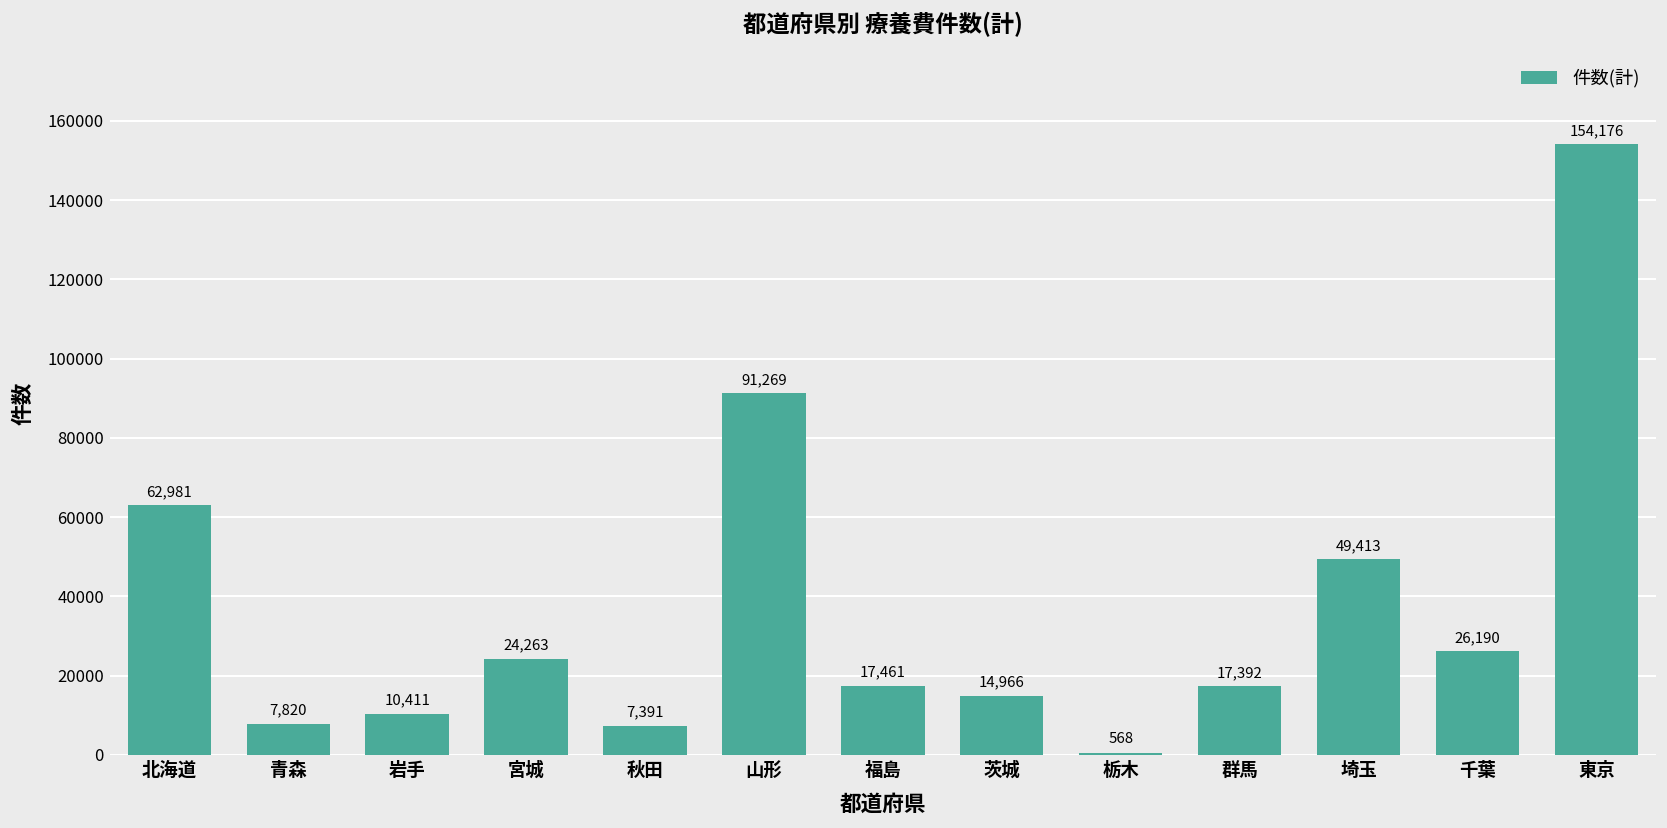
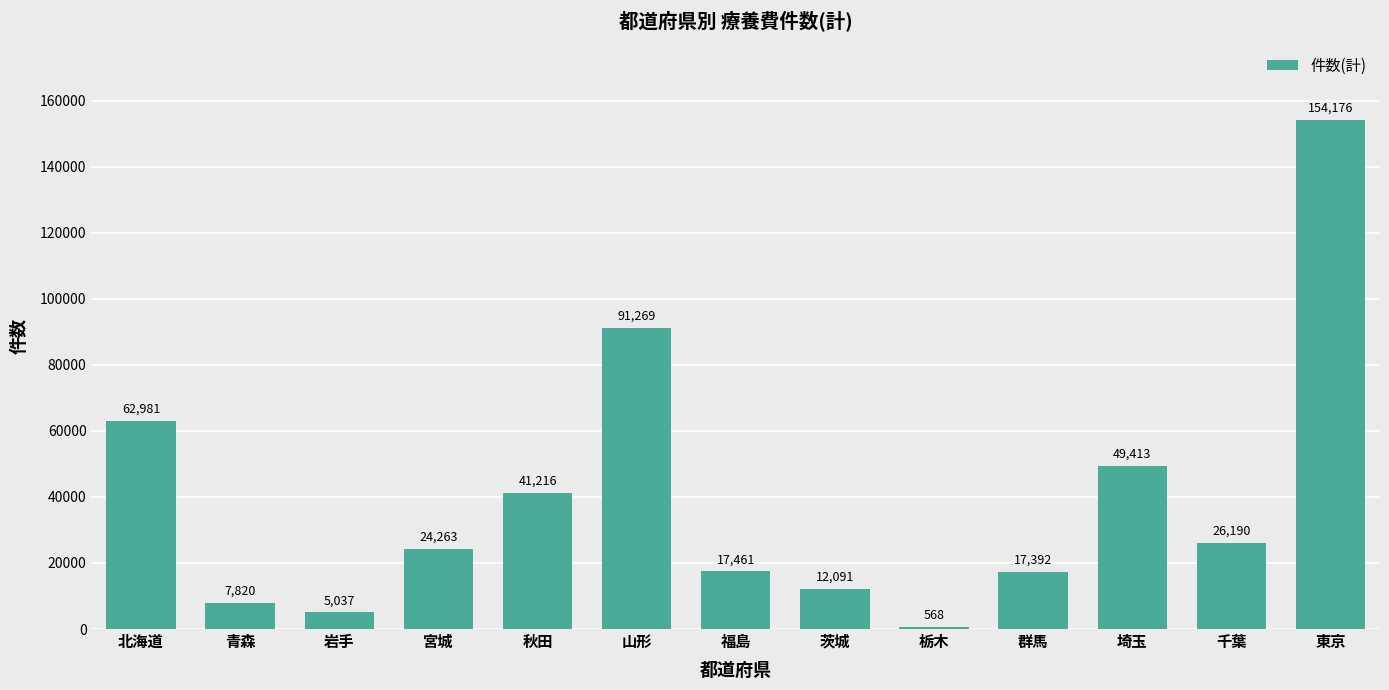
岩手: 10,411 -> 5,037
秋田: 7,391 -> 41,216
茨城: 14,966 -> 12,091
